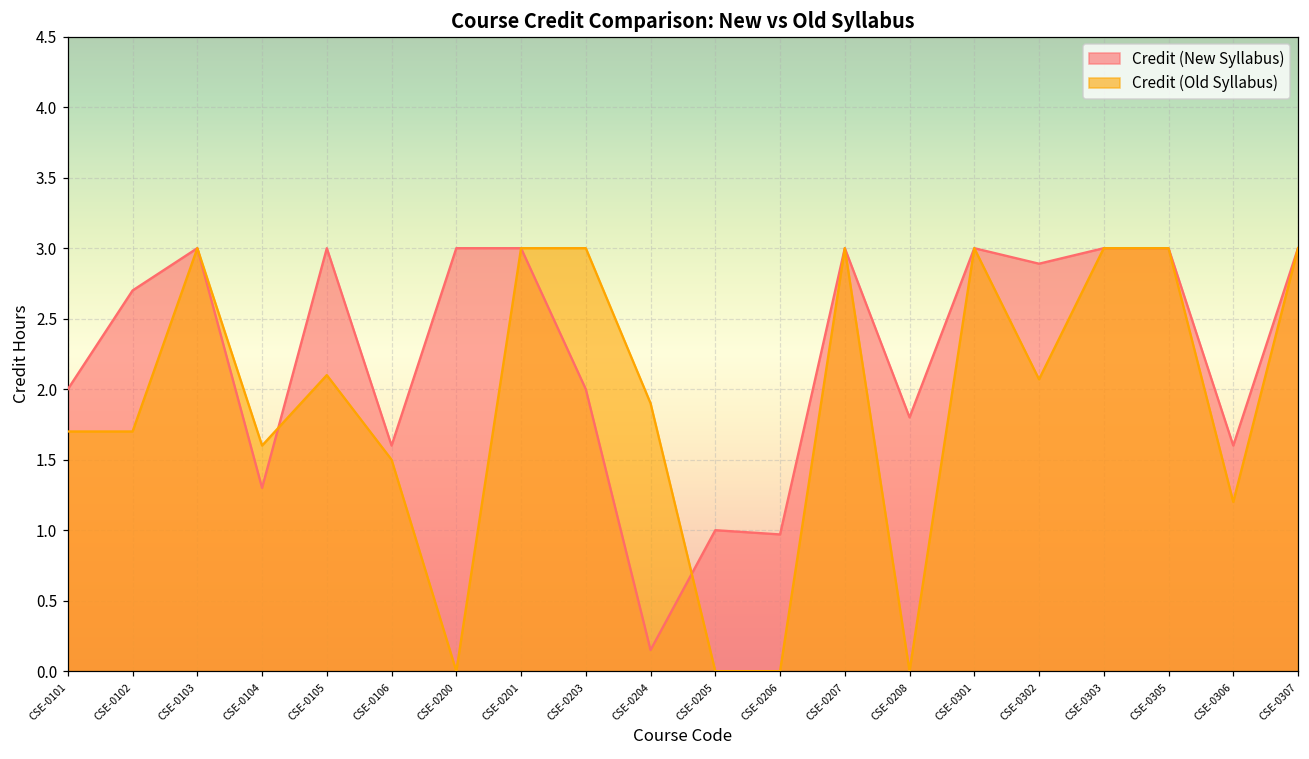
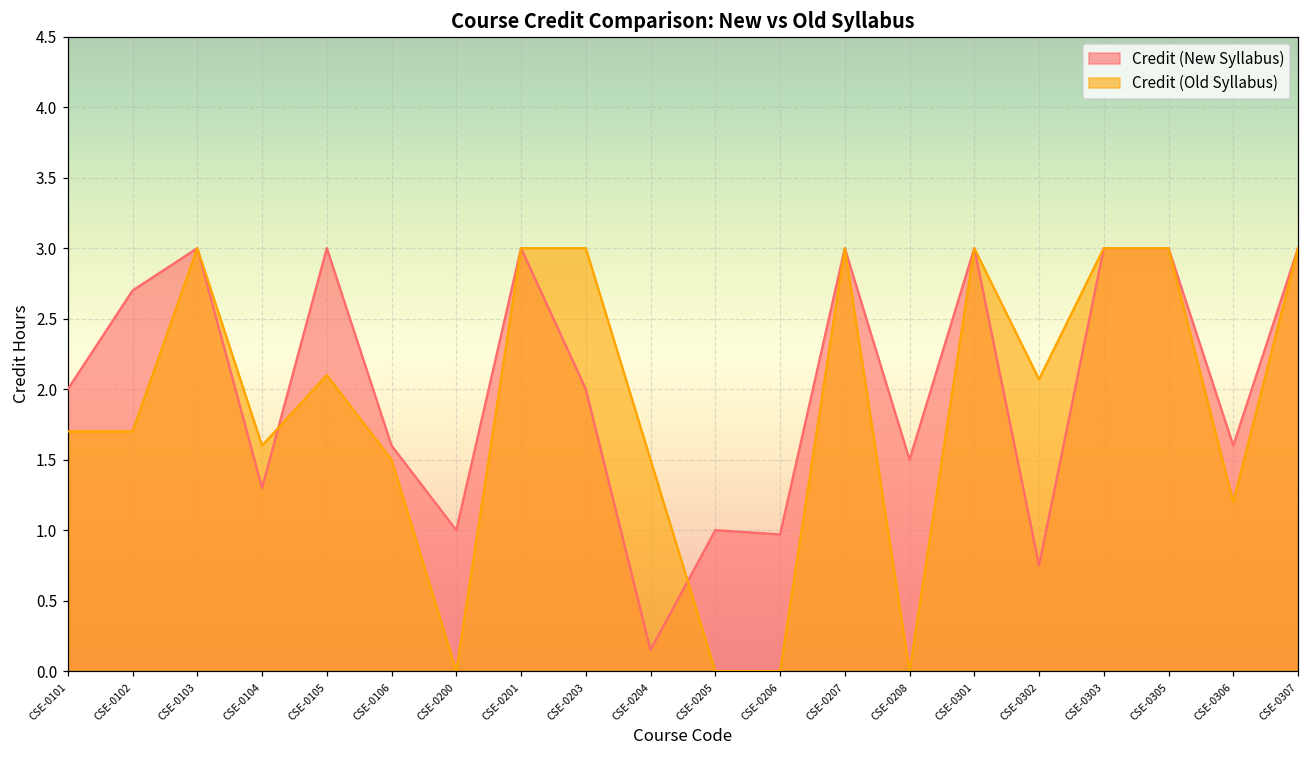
Credit (New Syllabus), CSE-0200: 3 -> 1
Credit (Old Syllabus), CSE-0204: 1.9 -> 1.5
Credit (New Syllabus), CSE-0208: 1.8 -> 1.5
Credit (New Syllabus), CSE-0302: 2.89 -> 0.75
